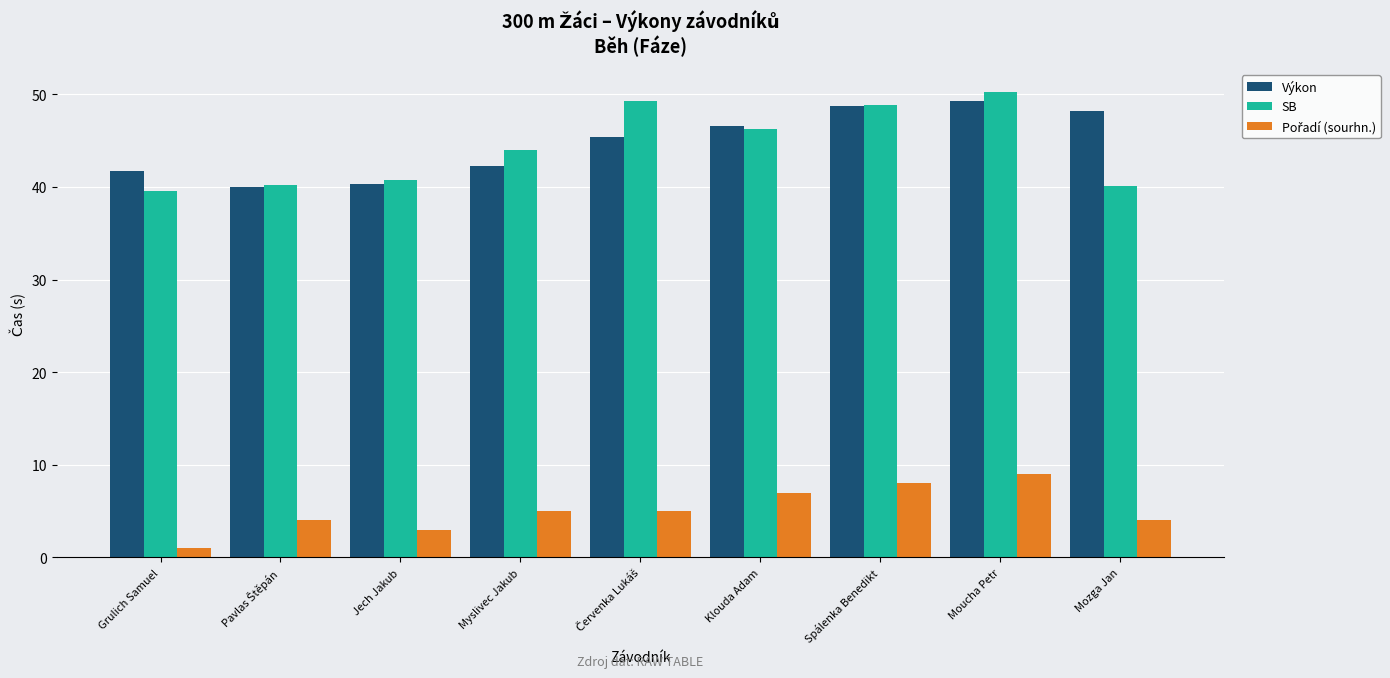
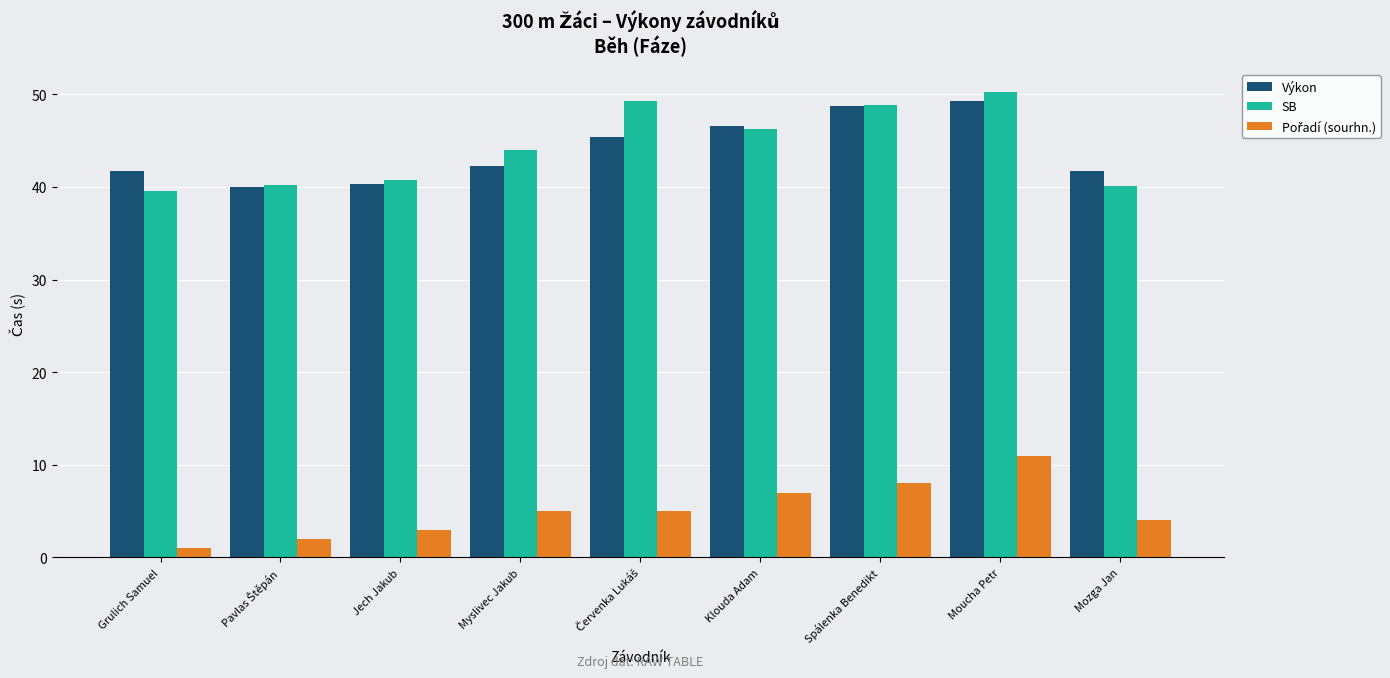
Pořadí (sourhn.), Pavlas Štěpán: 4 -> 2
Pořadí (sourhn.), Moucha Petr: 9 -> 11
Výkon, Mozga Jan: 48 -> 42
